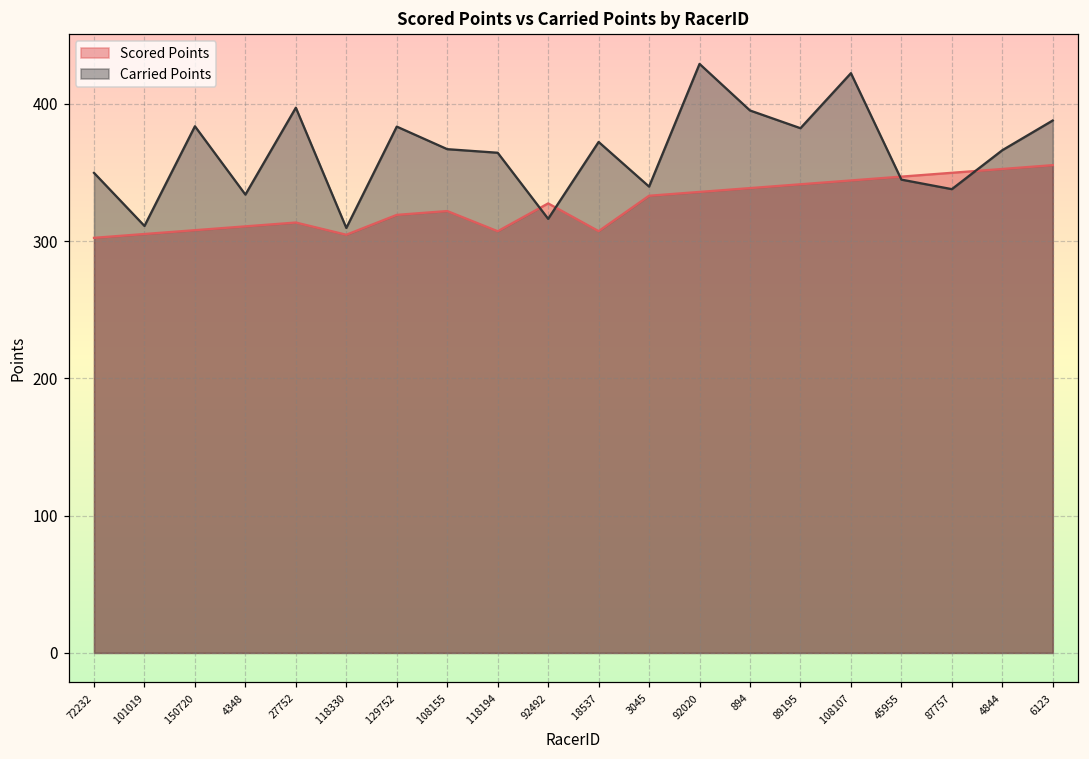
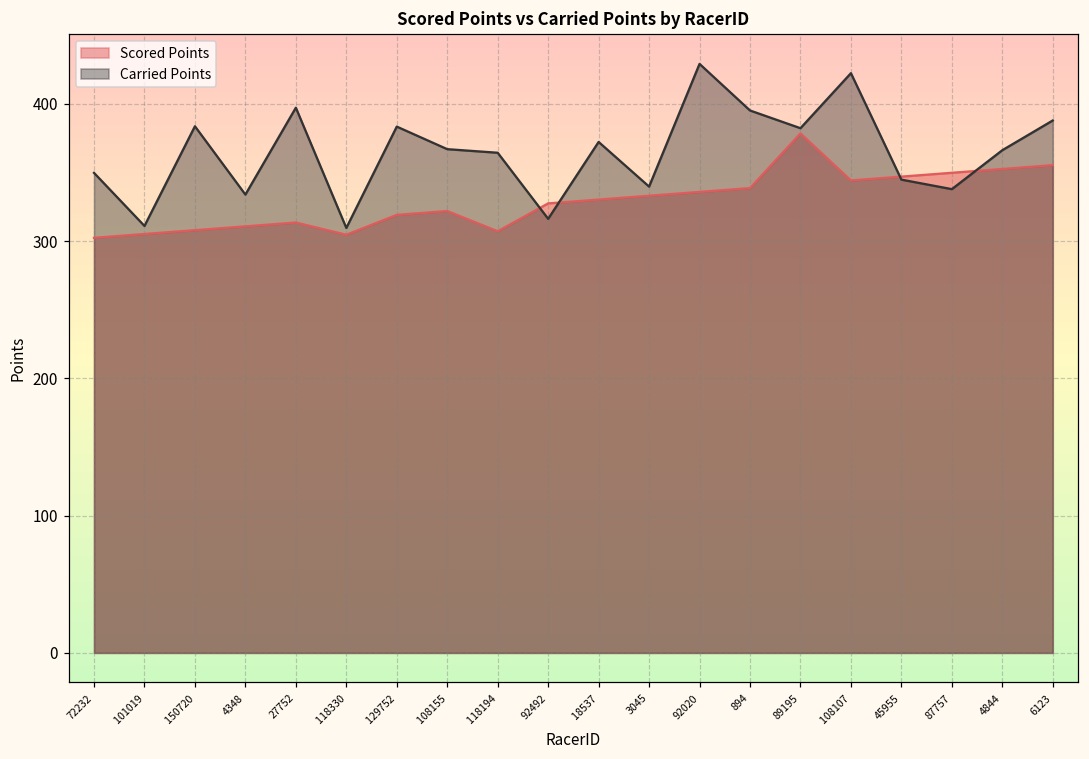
Scored Points, 18537: 307 -> 330
Scored Points, 89195: 341 -> 378
